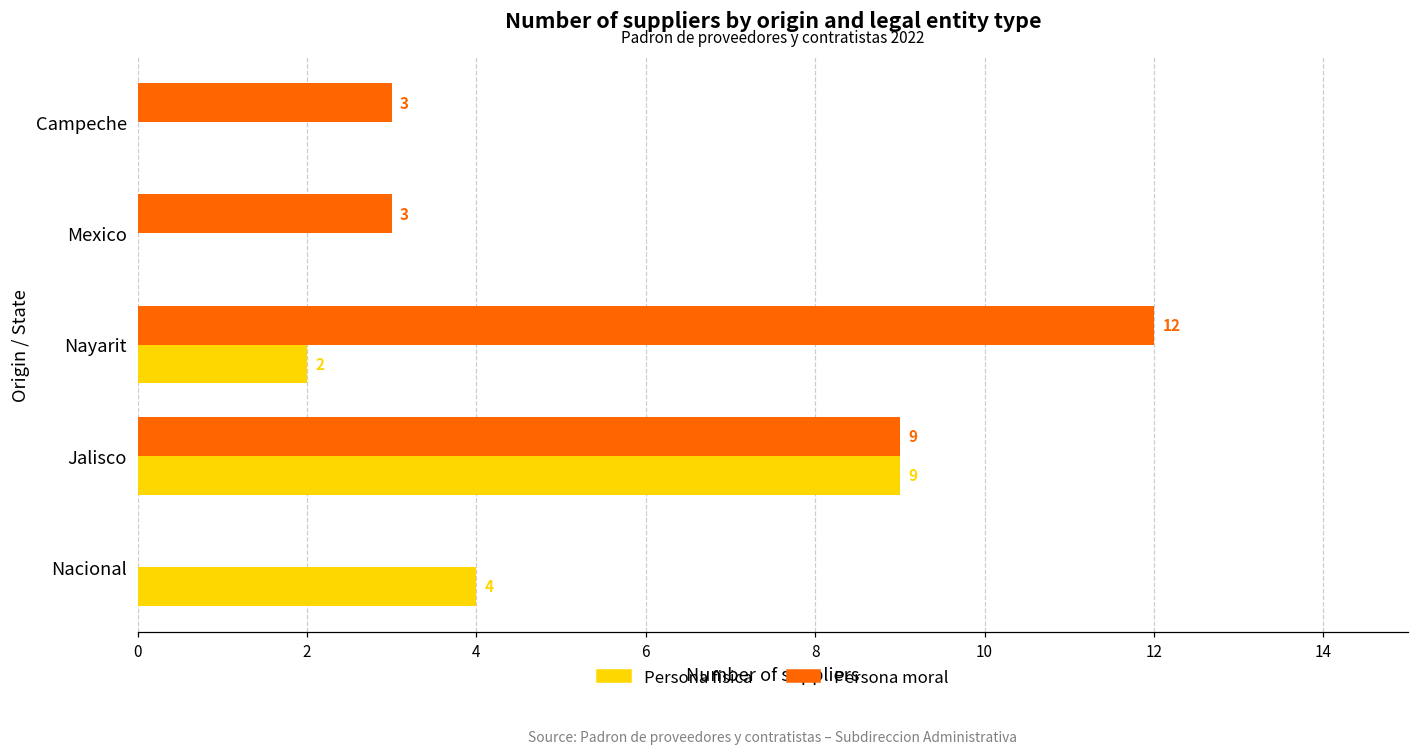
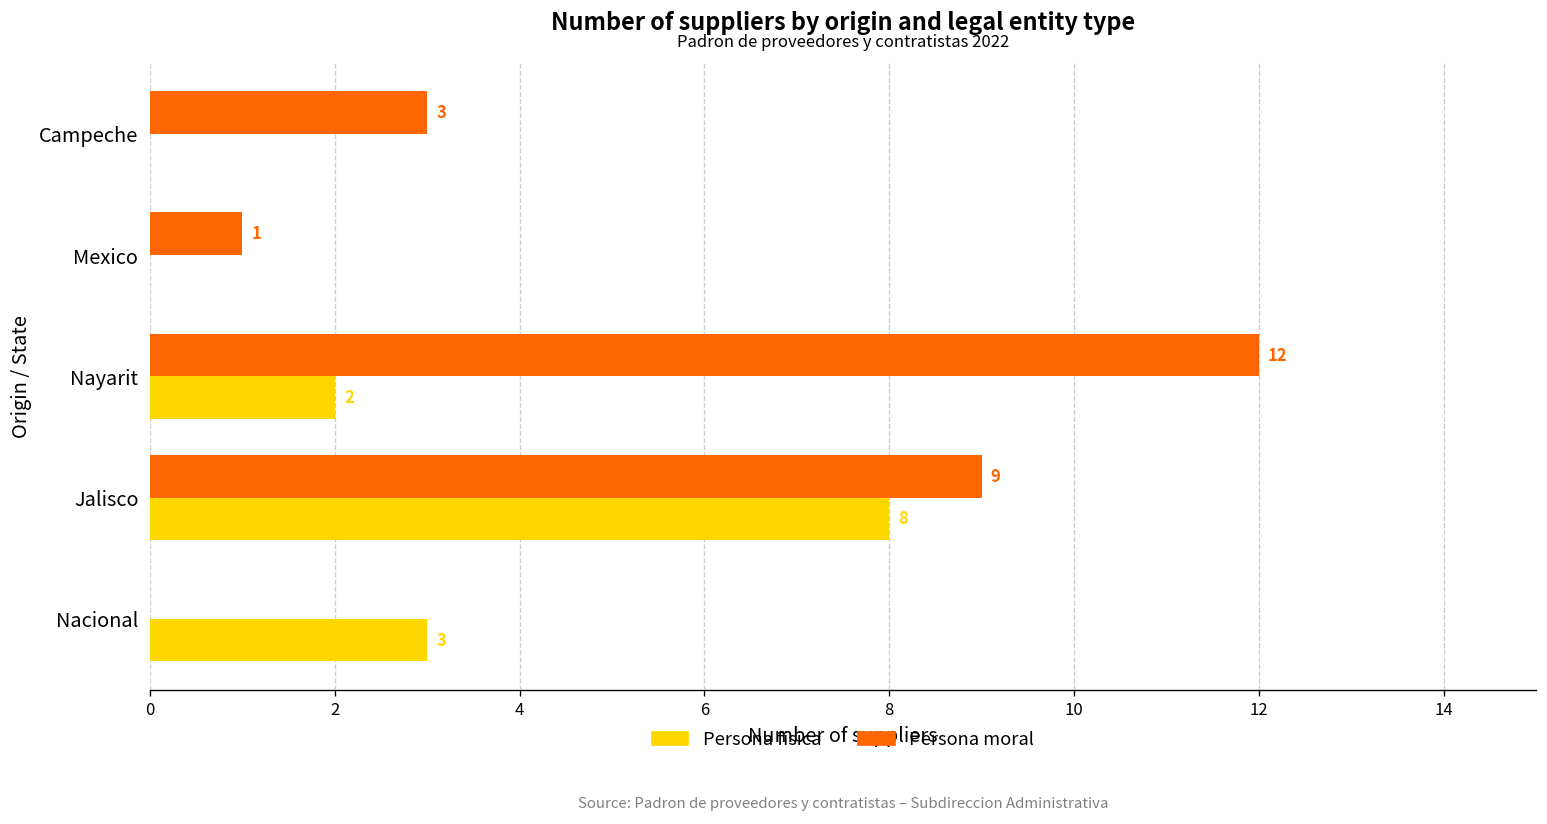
Persona moral, Mexico: 3 -> 1
Persona fisica, Jalisco: 9 -> 8
Persona fisica, Nacional: 4 -> 3
